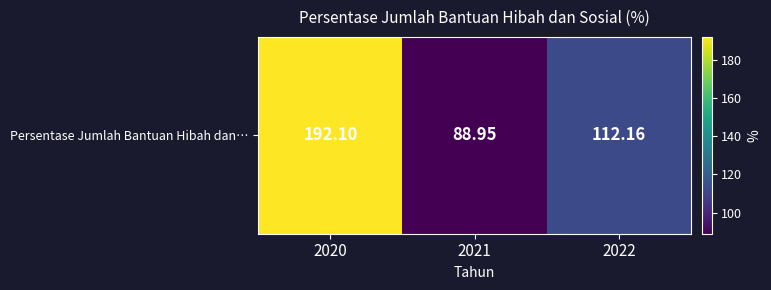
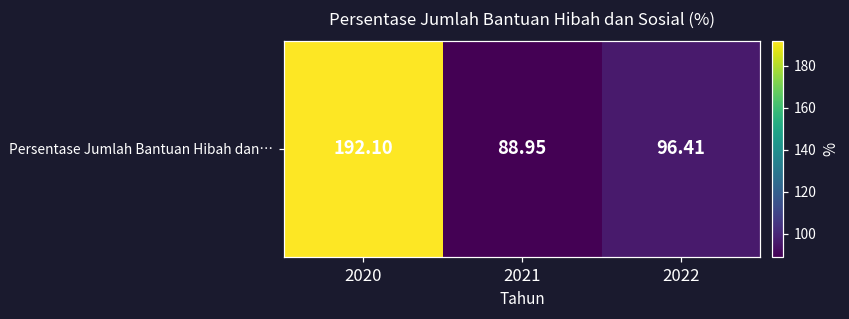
Persentase Jumlah Bantuan Hibah dan…, 2022: 112.16 -> 96.41
